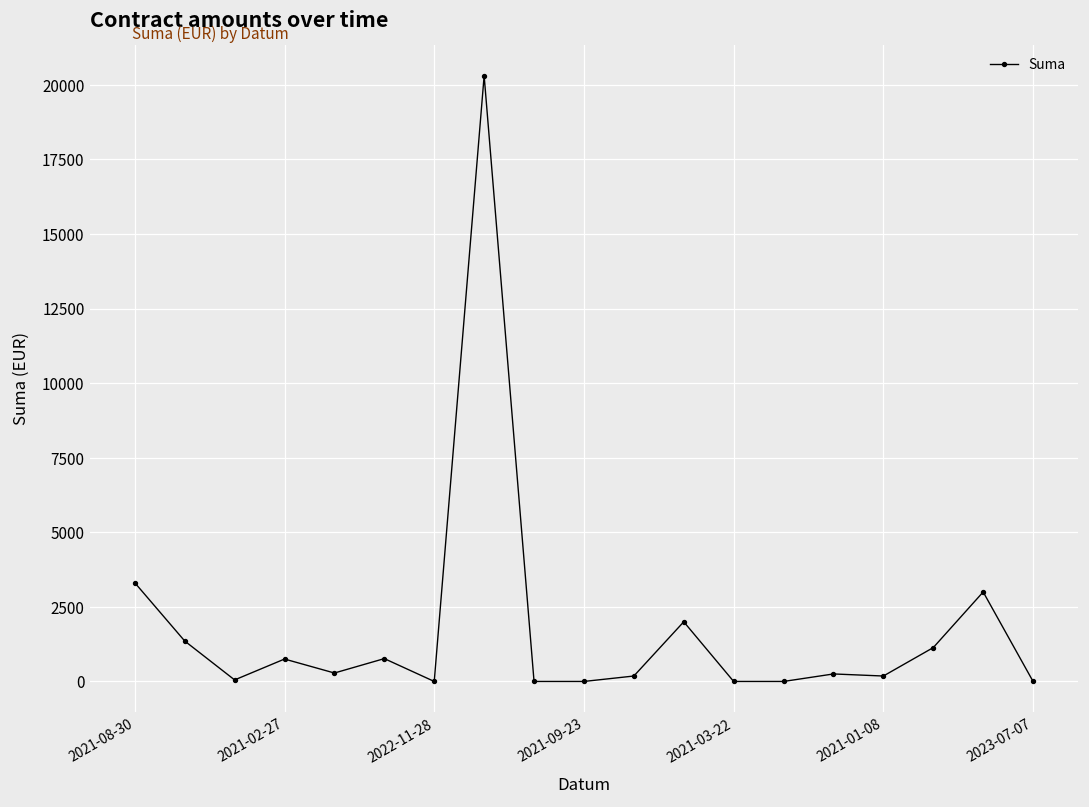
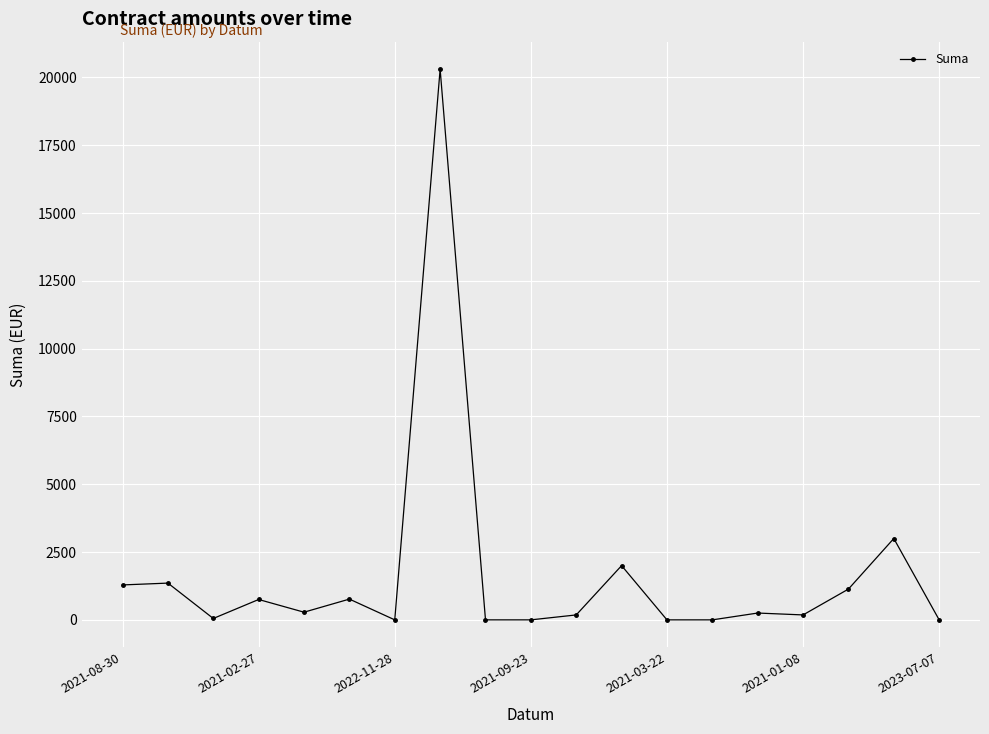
2021-08-30: 3300 -> 1300
